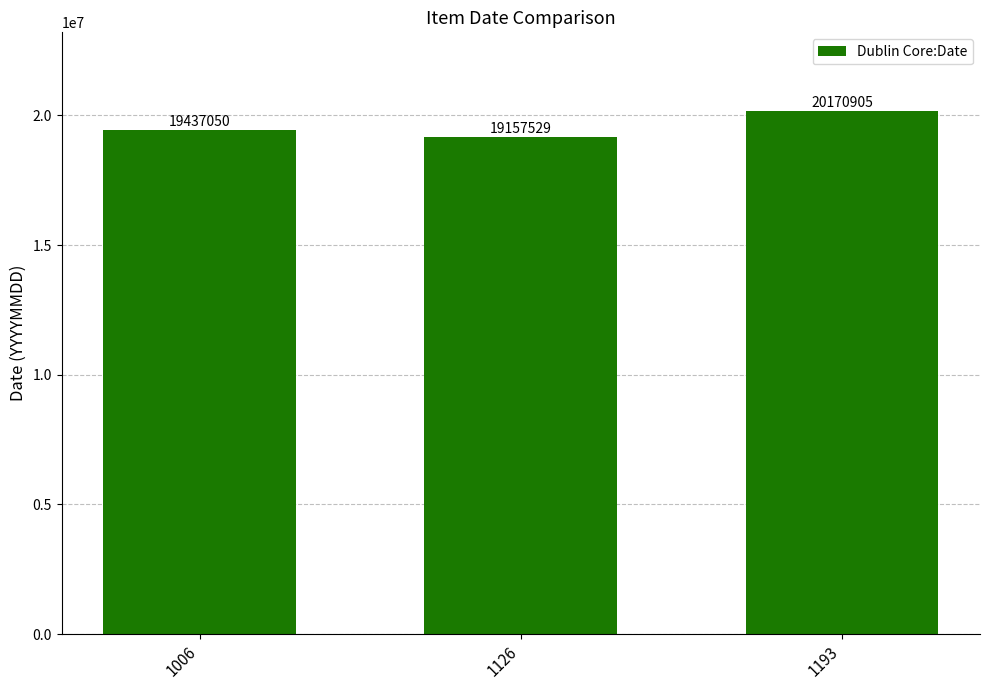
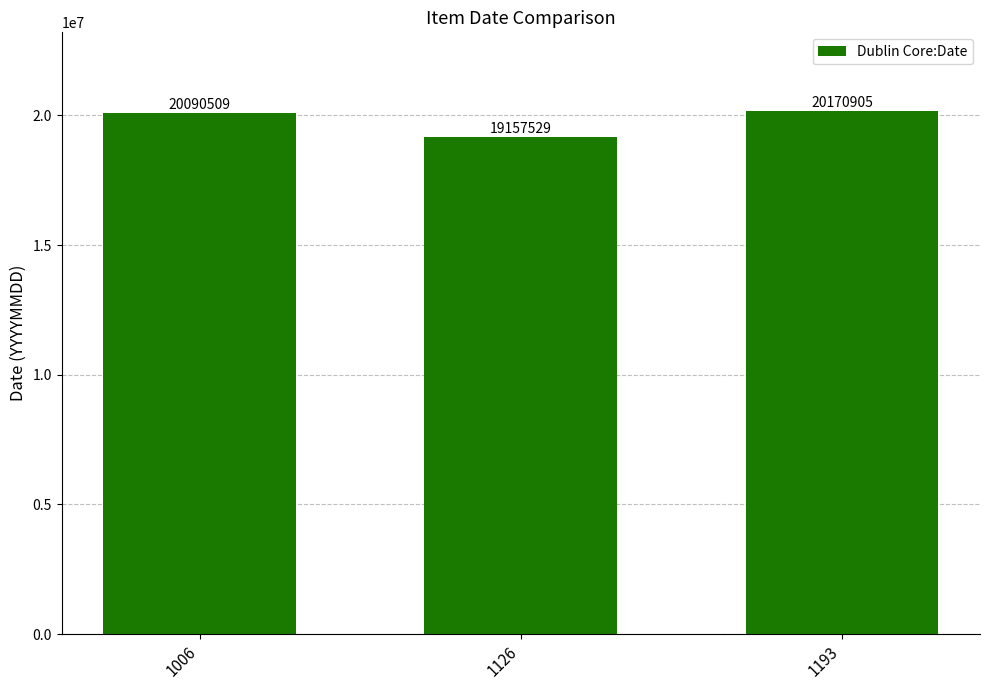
1006: 19437050 -> 20090509
